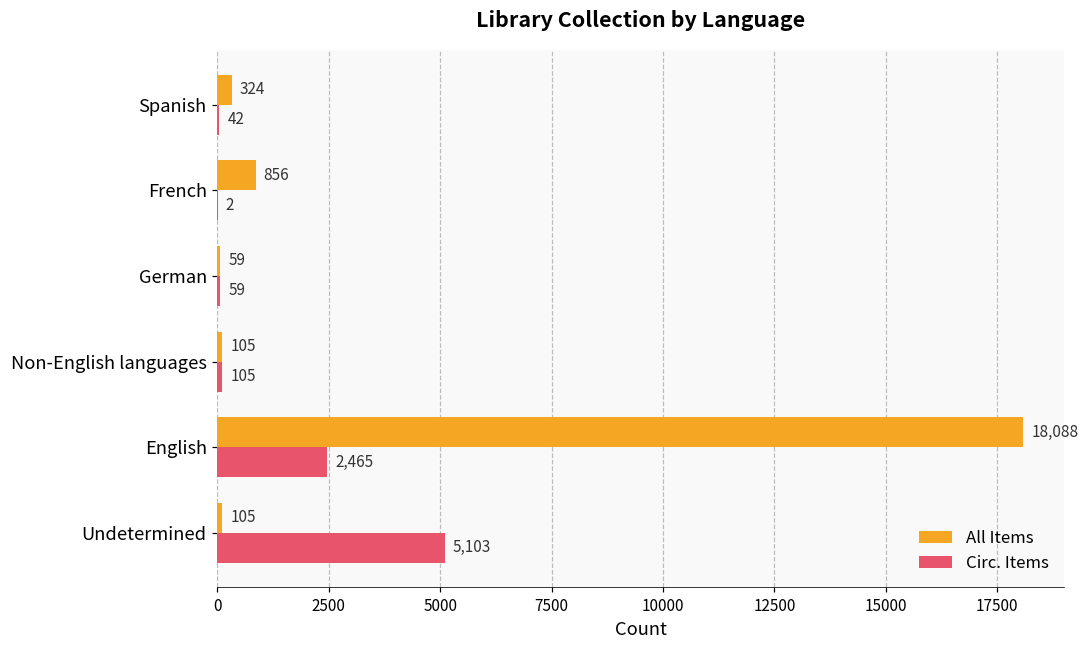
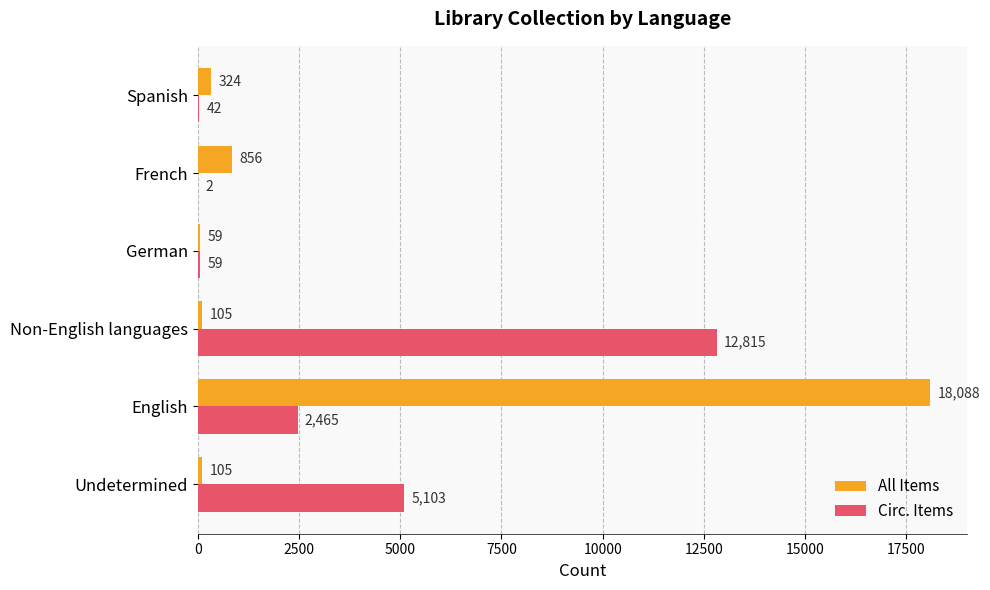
Circ. Items, Non-English languages: 105 -> 12,815
